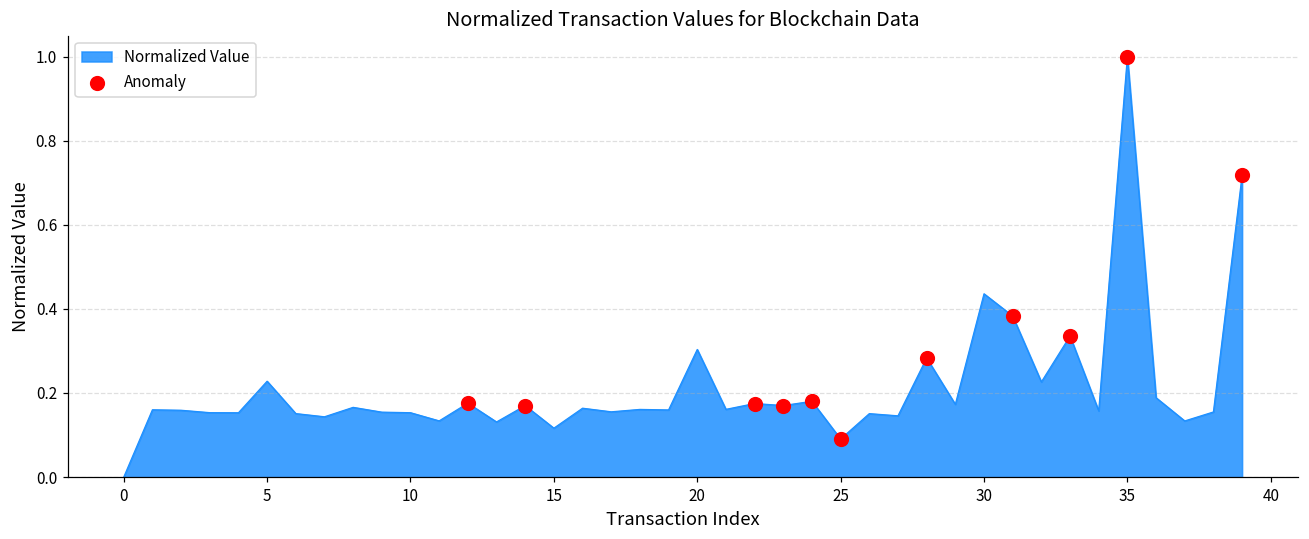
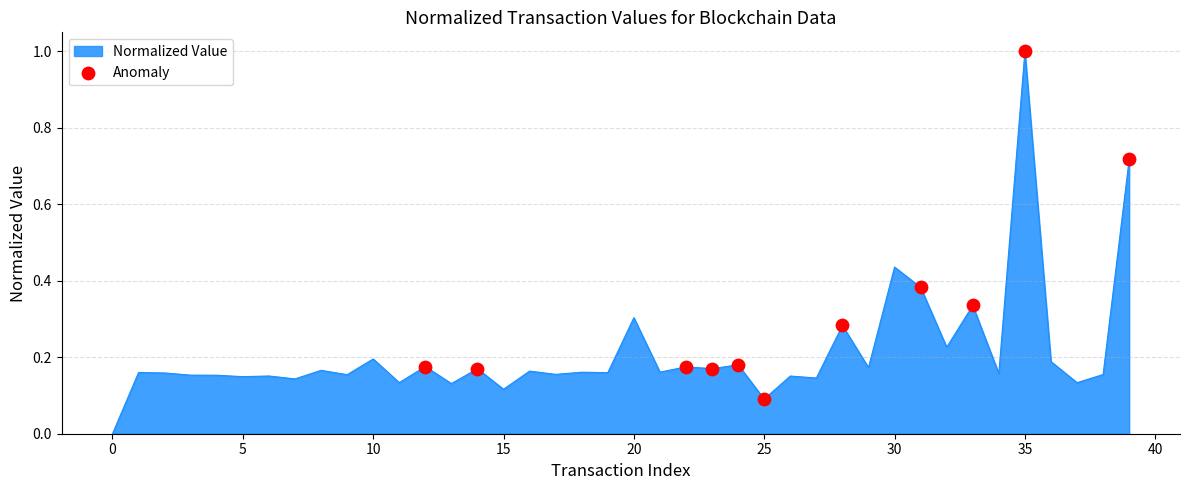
Normalized Value, 5: 0.23 -> 0.15
Normalized Value, 10: 0.15 -> 0.20
